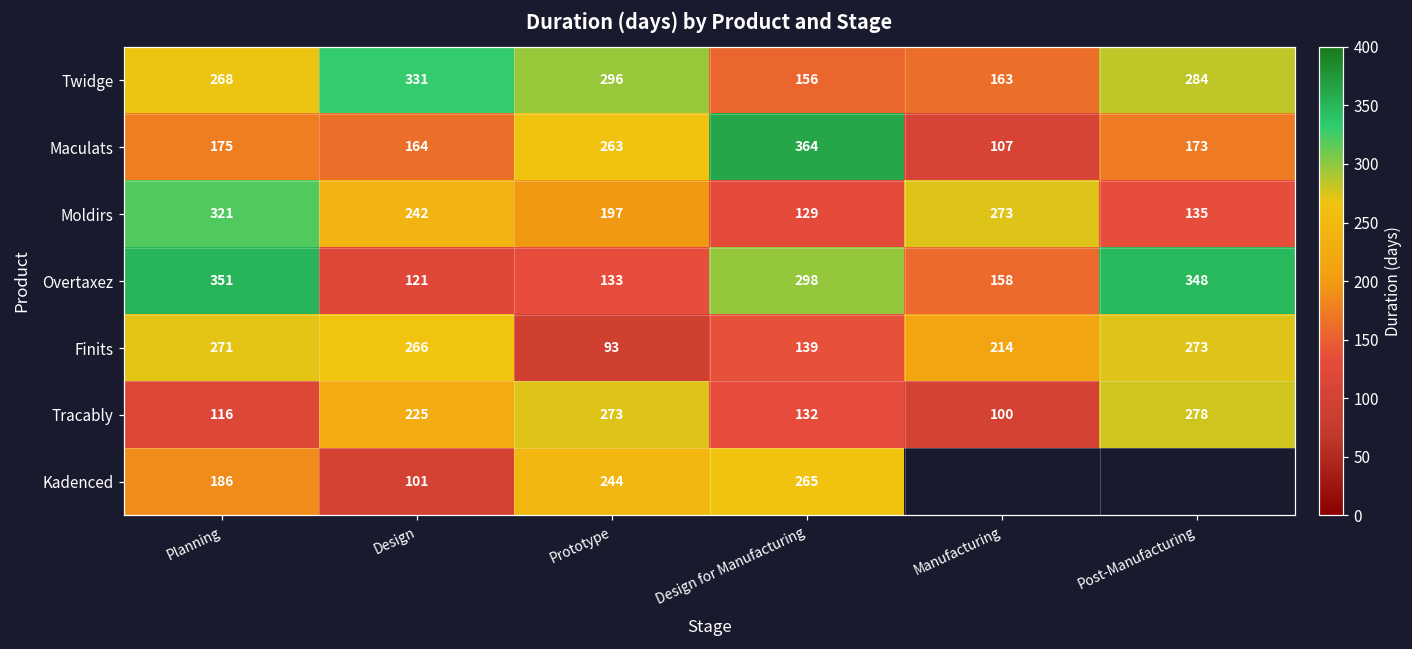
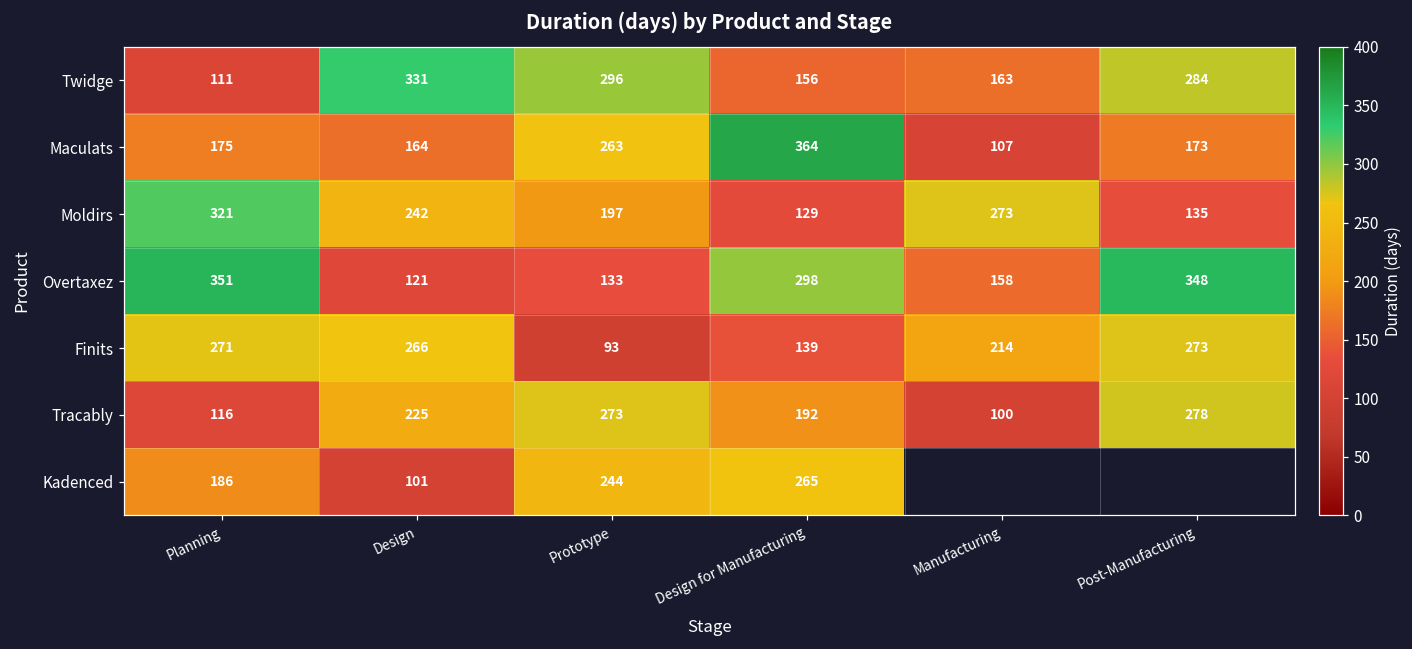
Twidge, Planning: 268 -> 111
Tracably, Design for Manufacturing: 132 -> 192
